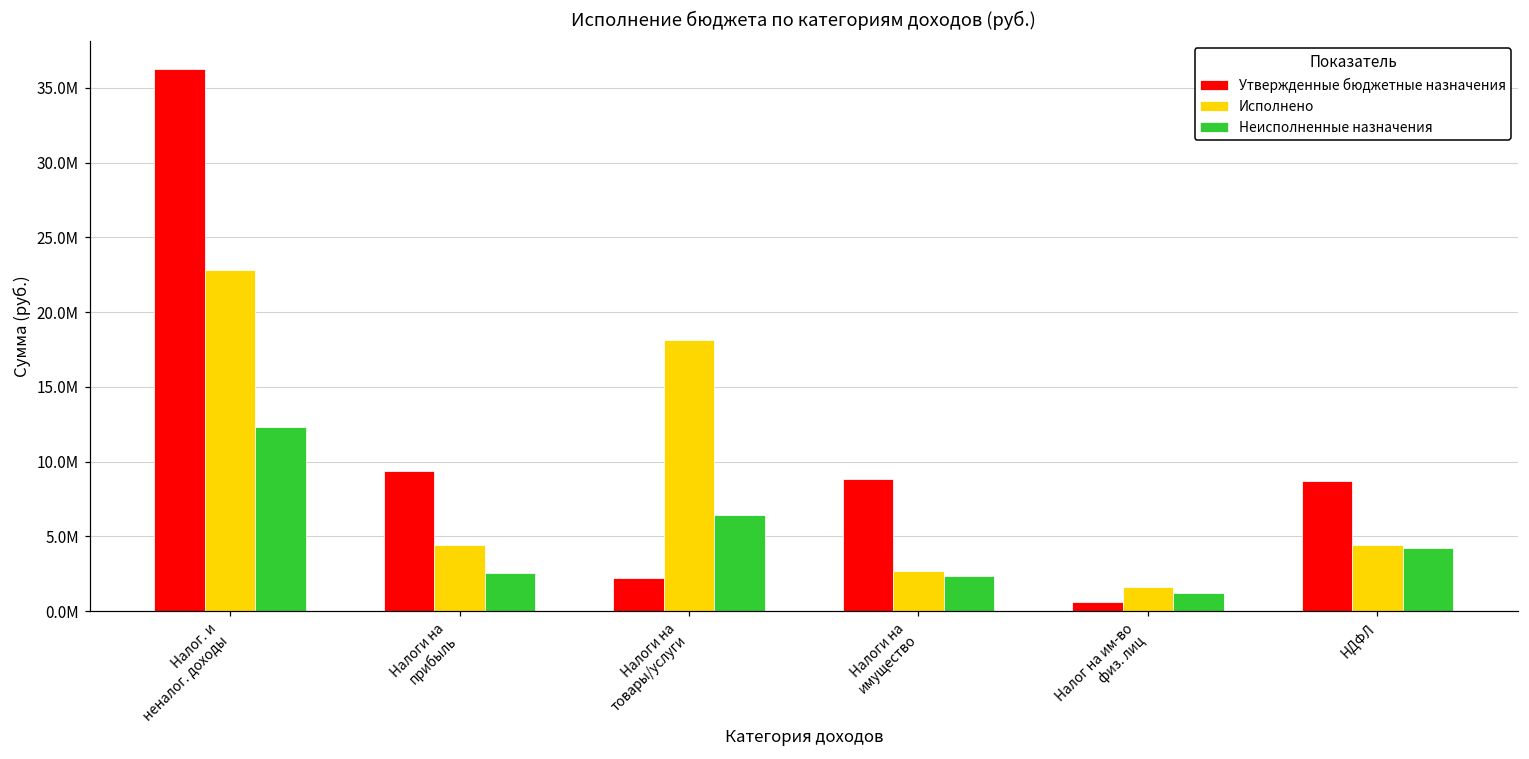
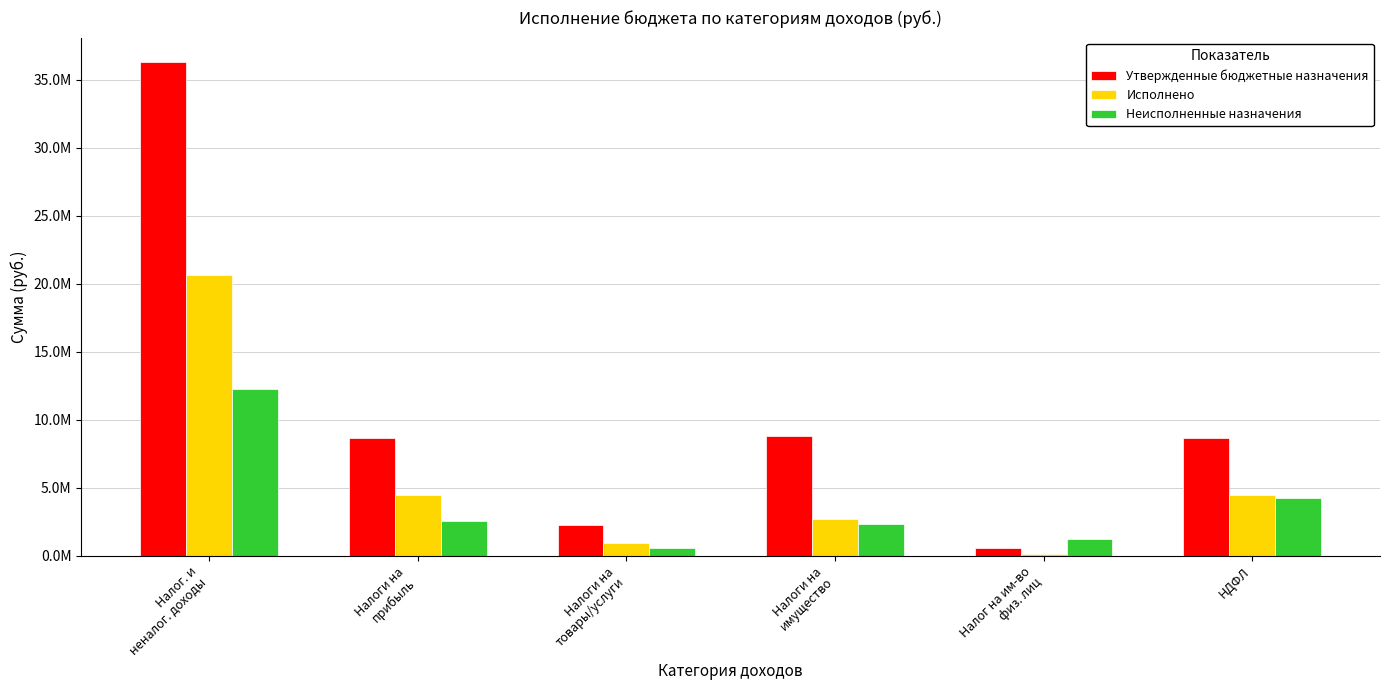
Исполнено, Налог. и неналог. доходы: 22800000 -> 20600000
Утвержденные бюджетные назначения, Налоги на прибыль: 9400000 -> 8700000
Исполнено, Налоги на товары/услуги: 18100000 -> 1000000
Неисполненные назначения, Налоги на товары/услуги: 6400000 -> 600000
Исполнено, Налог на им-во физ. лиц: 1600000 -> 100000
